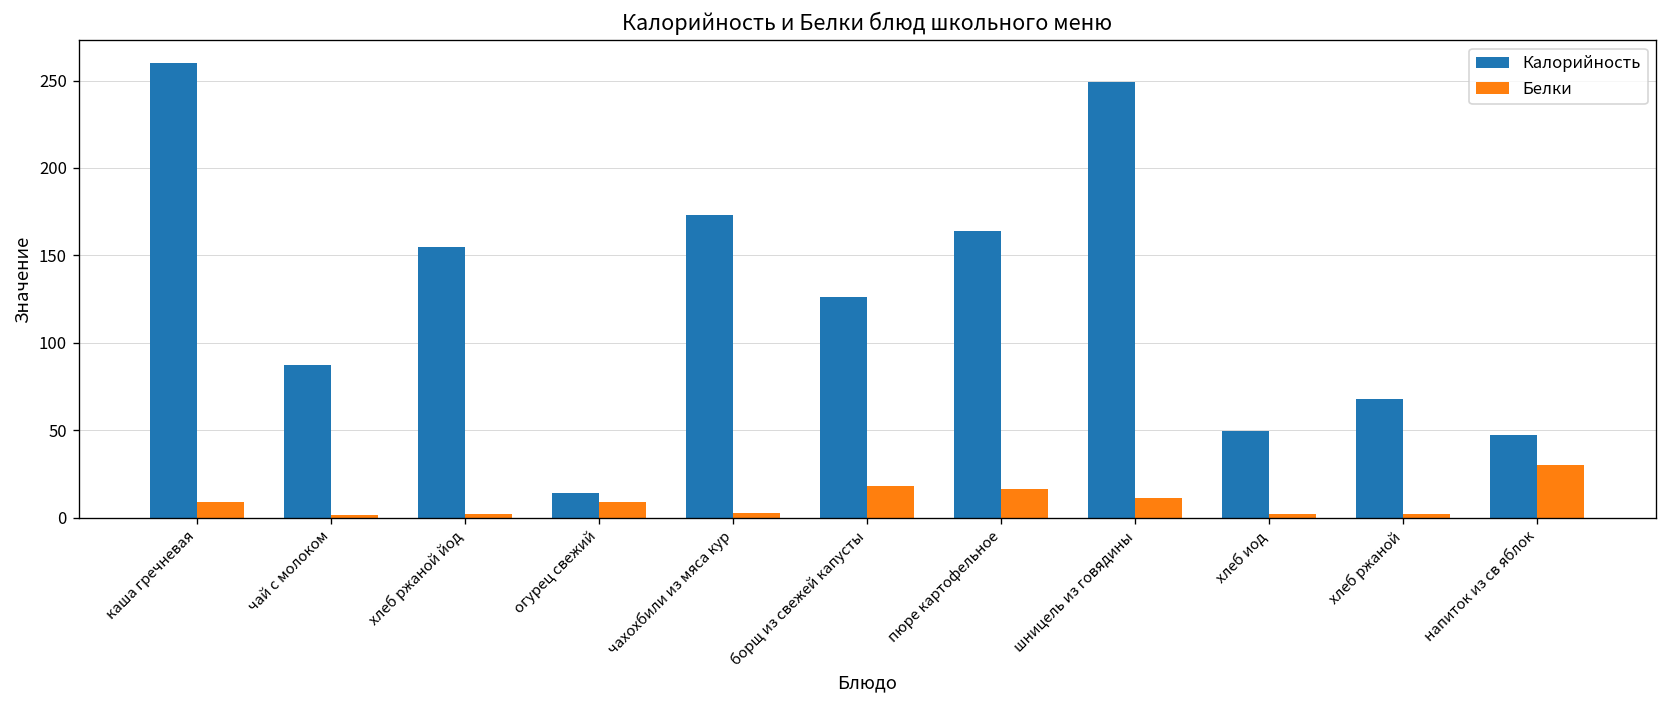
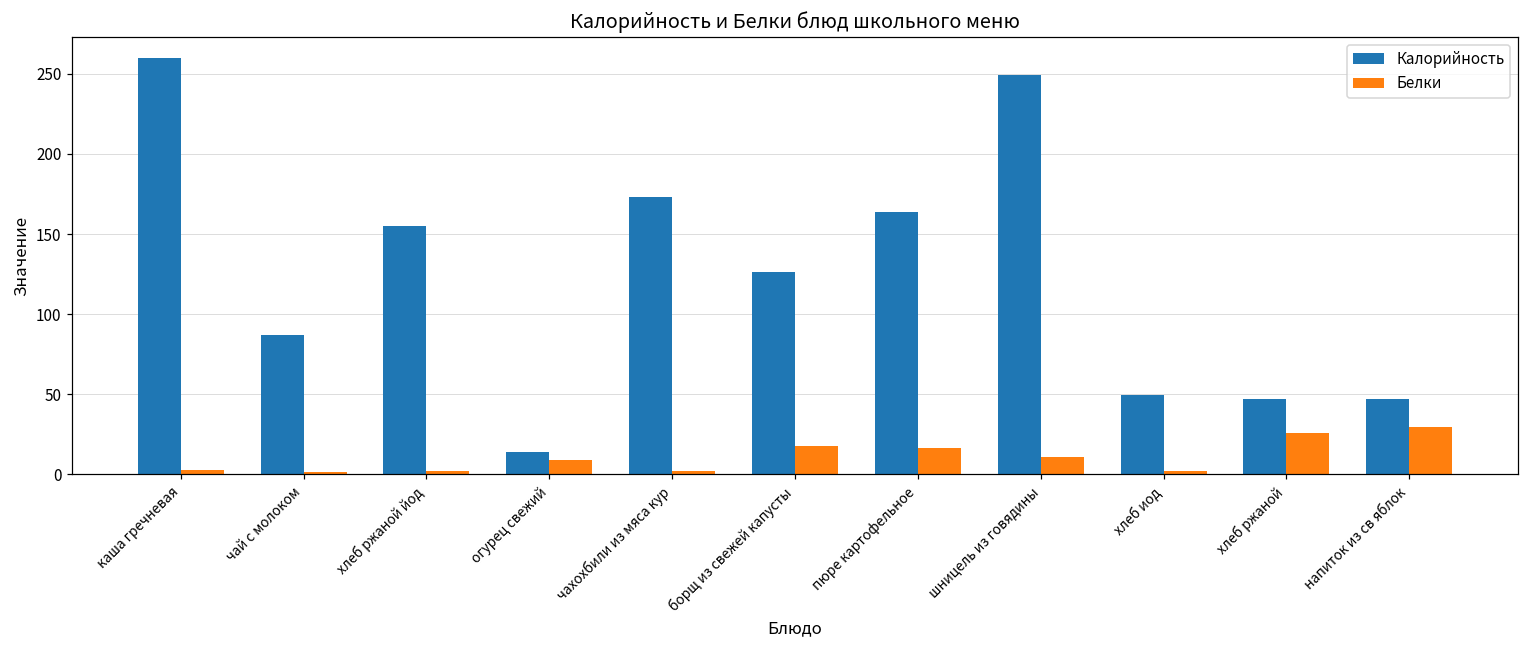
Белки, каша гречневая: 9 -> 3
Калорийность, хлеб ржаной: 68 -> 47
Белки, хлеб ржаной: 2 -> 26
